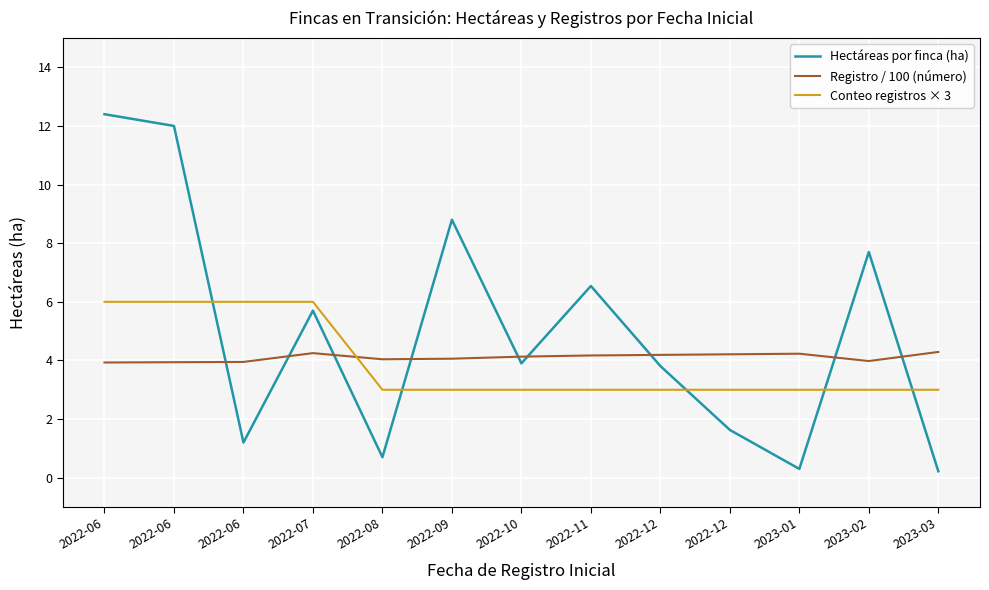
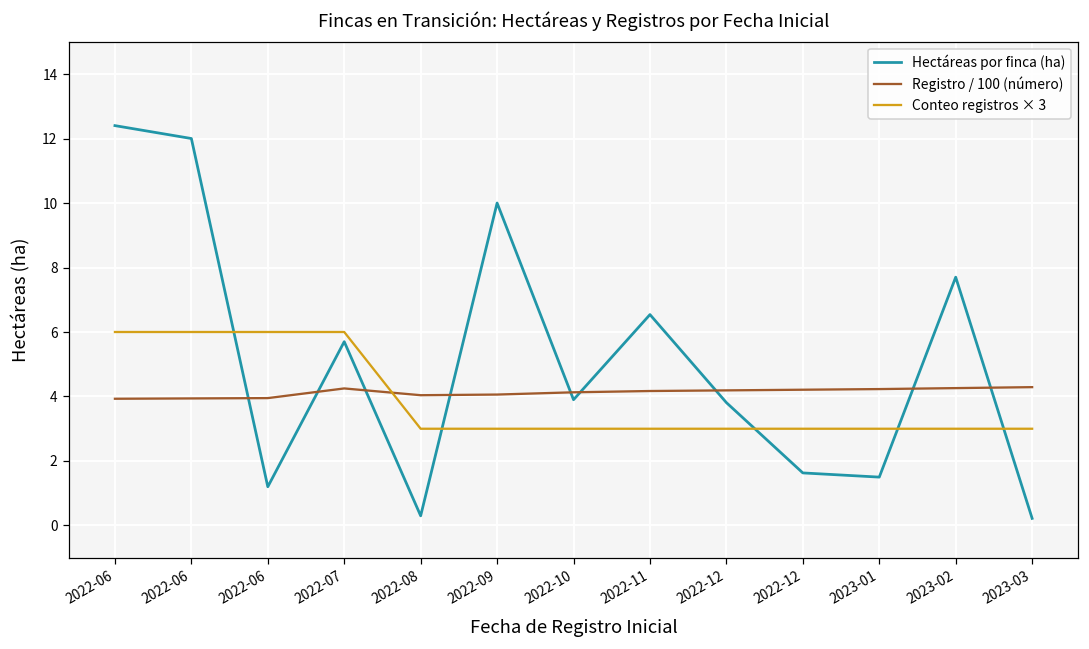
Hectáreas por finca (ha), 2022-08: 0.7 -> 0.3
Hectáreas por finca (ha), 2022-09: 8.8 -> 10.0
Hectáreas por finca (ha), 2023-01: 0.3 -> 1.5
Registro / 100 (número), 2023-02: 4.0 -> 4.3
